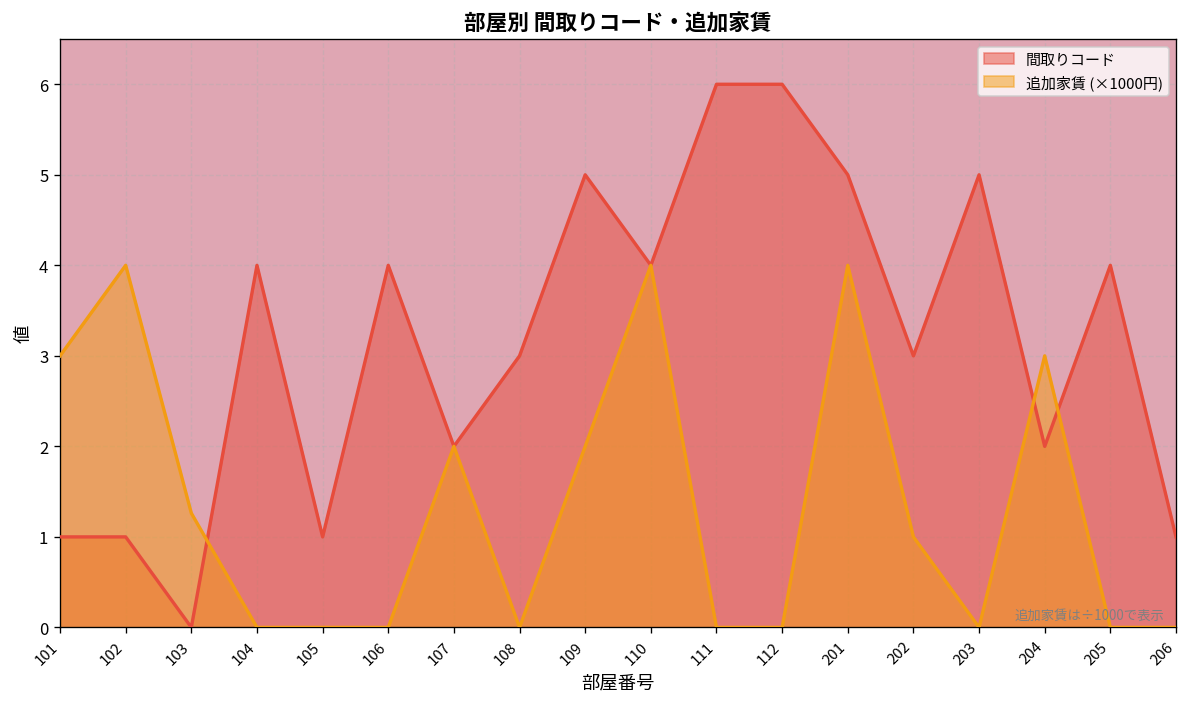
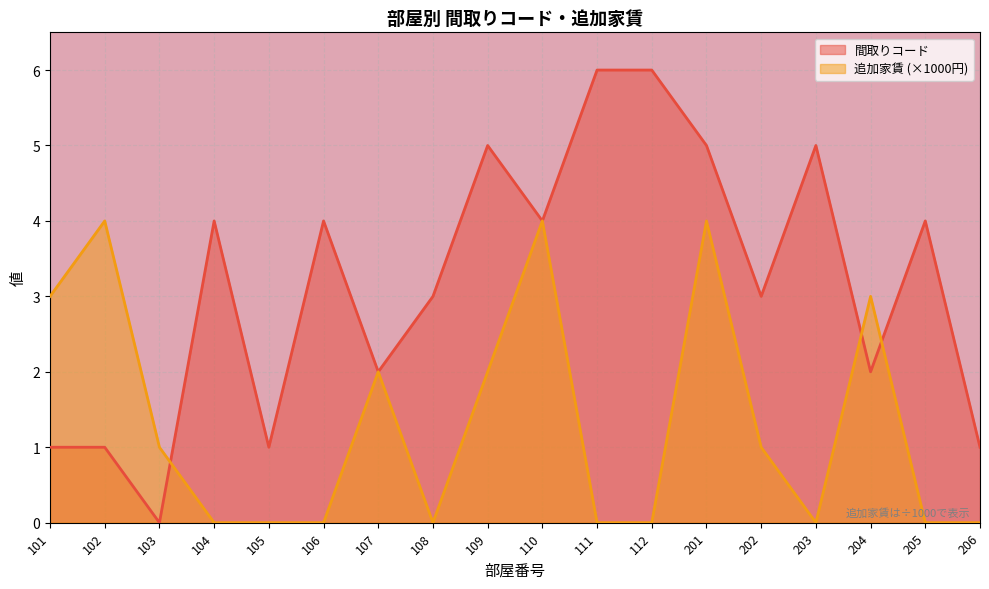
追加家賃 (×1000円), 103: 1.3 -> 1.0
